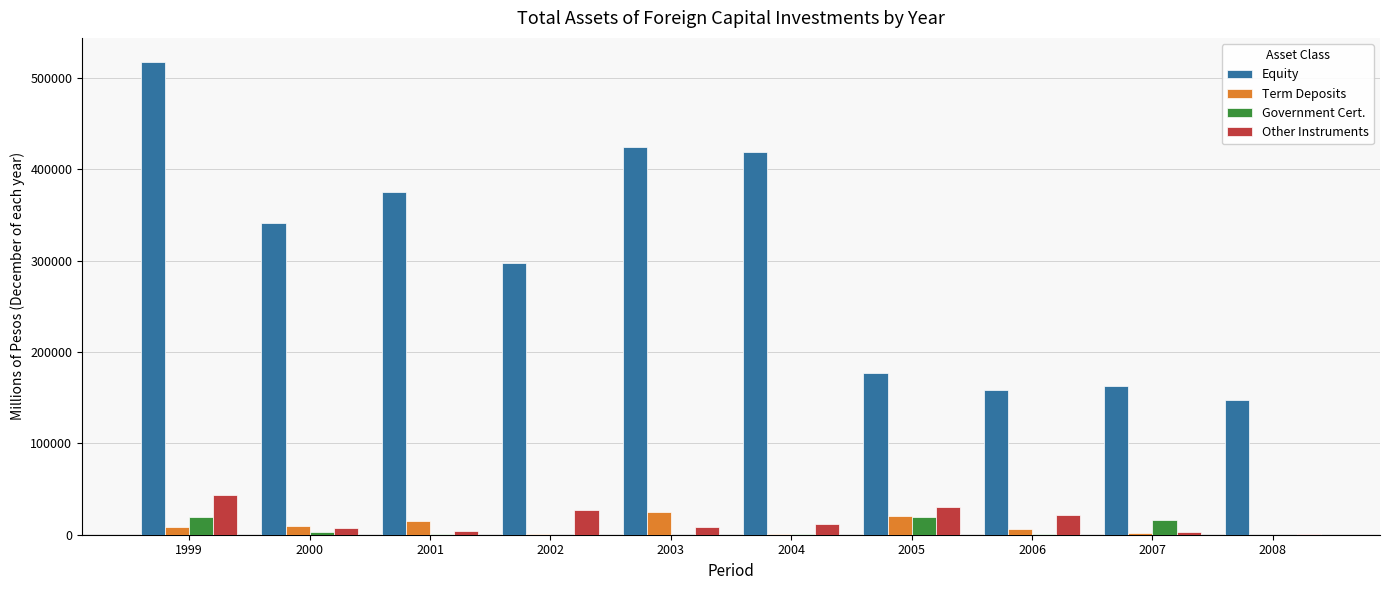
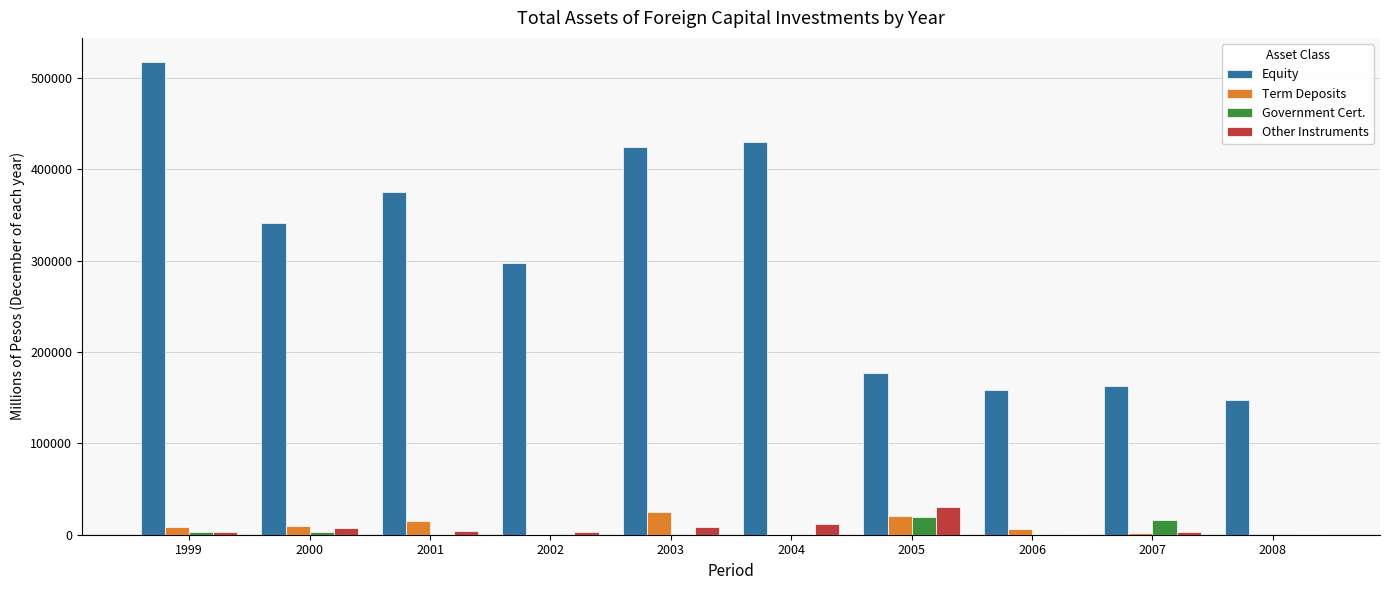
Government Cert., 1999: 20000 -> 0
Other Instruments, 1999: 40000 -> 0
Other Instruments, 2002: 30000 -> 0
Equity, 2004: 420000 -> 430000
Other Instruments, 2006: 20000 -> 0
